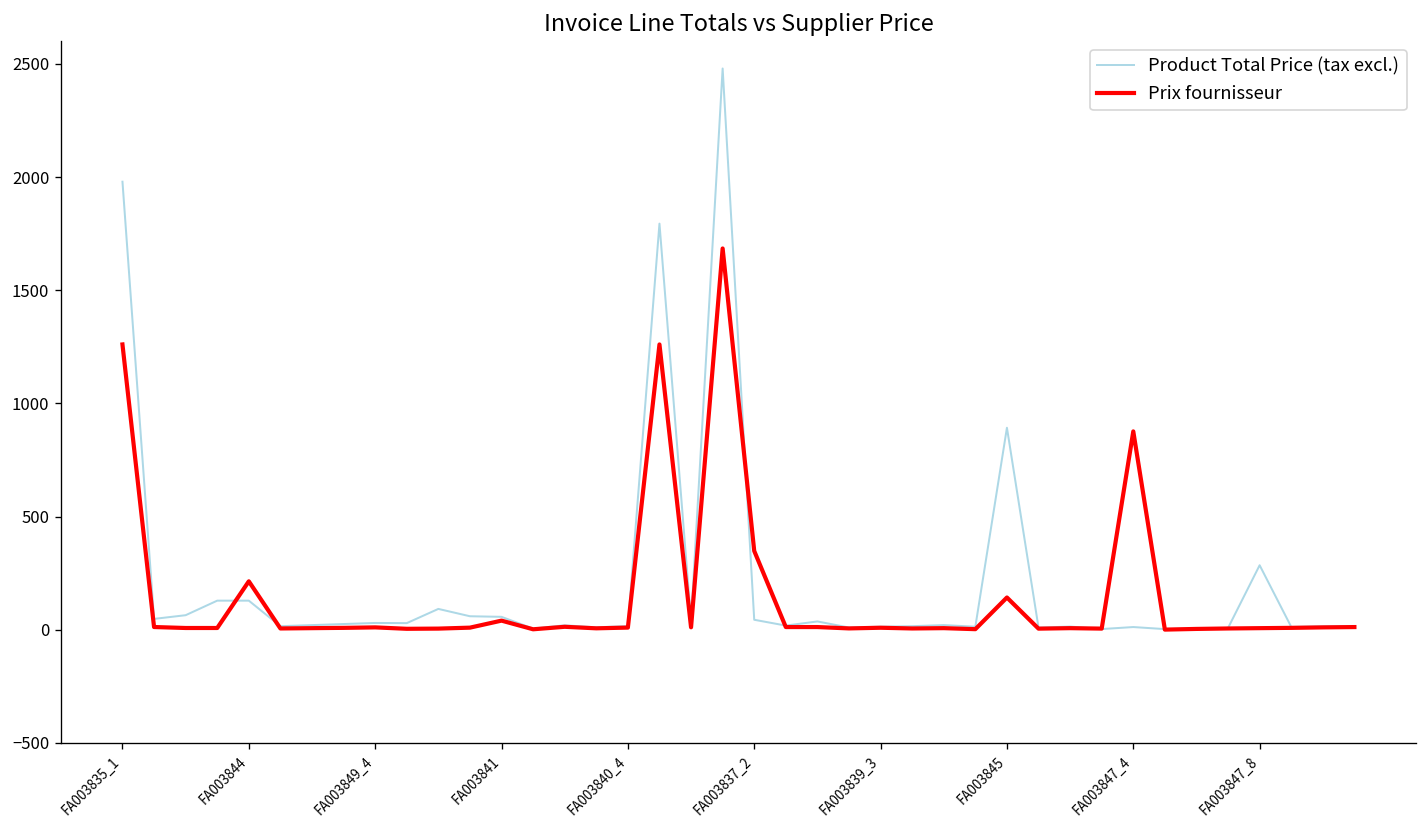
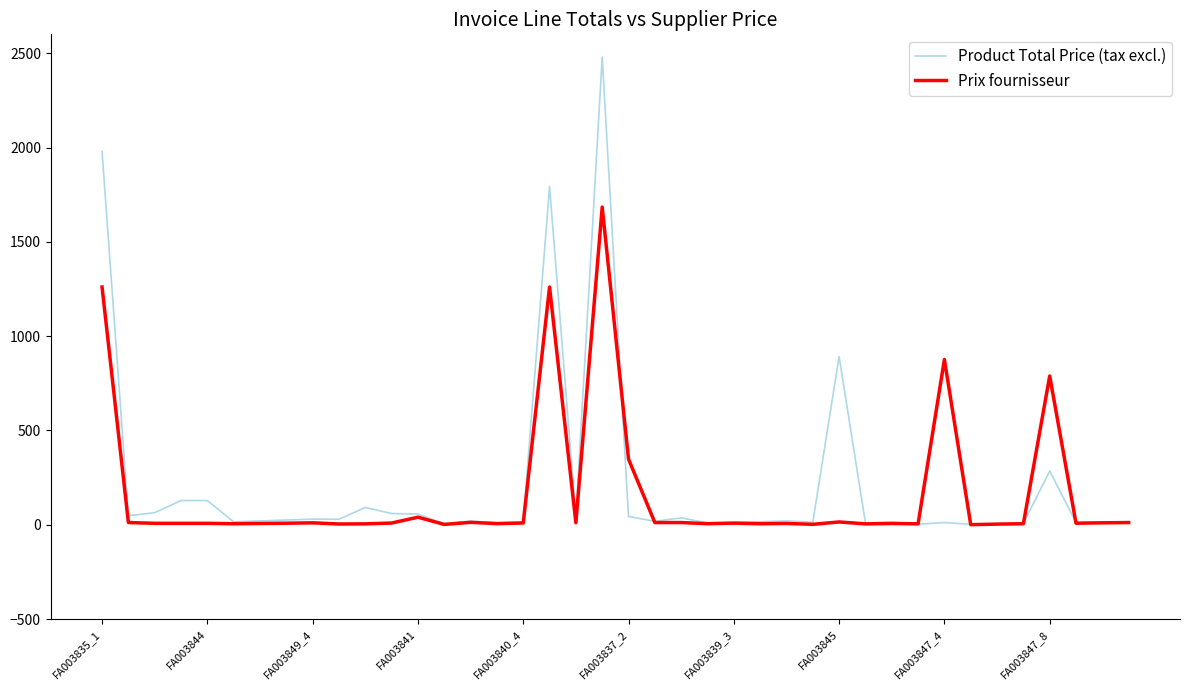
Prix fournisseur, FA003844: 210 -> 10
Prix fournisseur, FA003845: 140 -> 20
Prix fournisseur, FA003847_8: 10 -> 790
